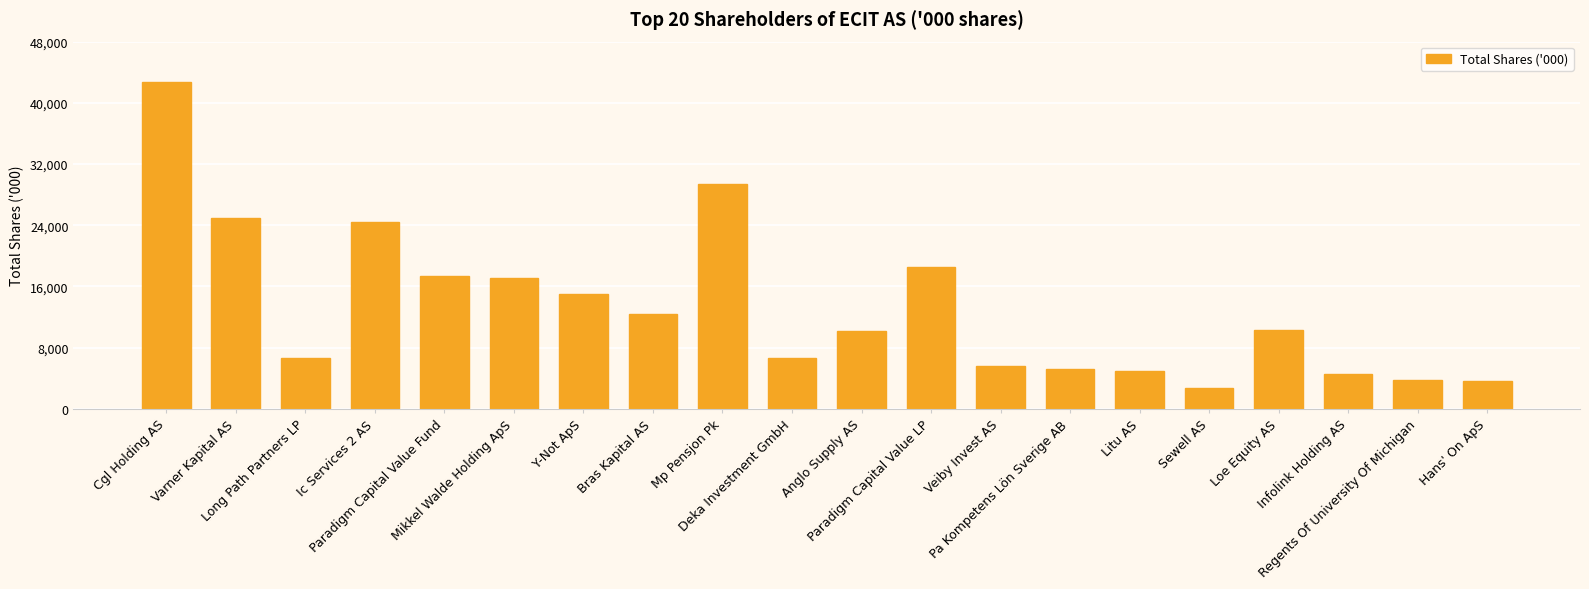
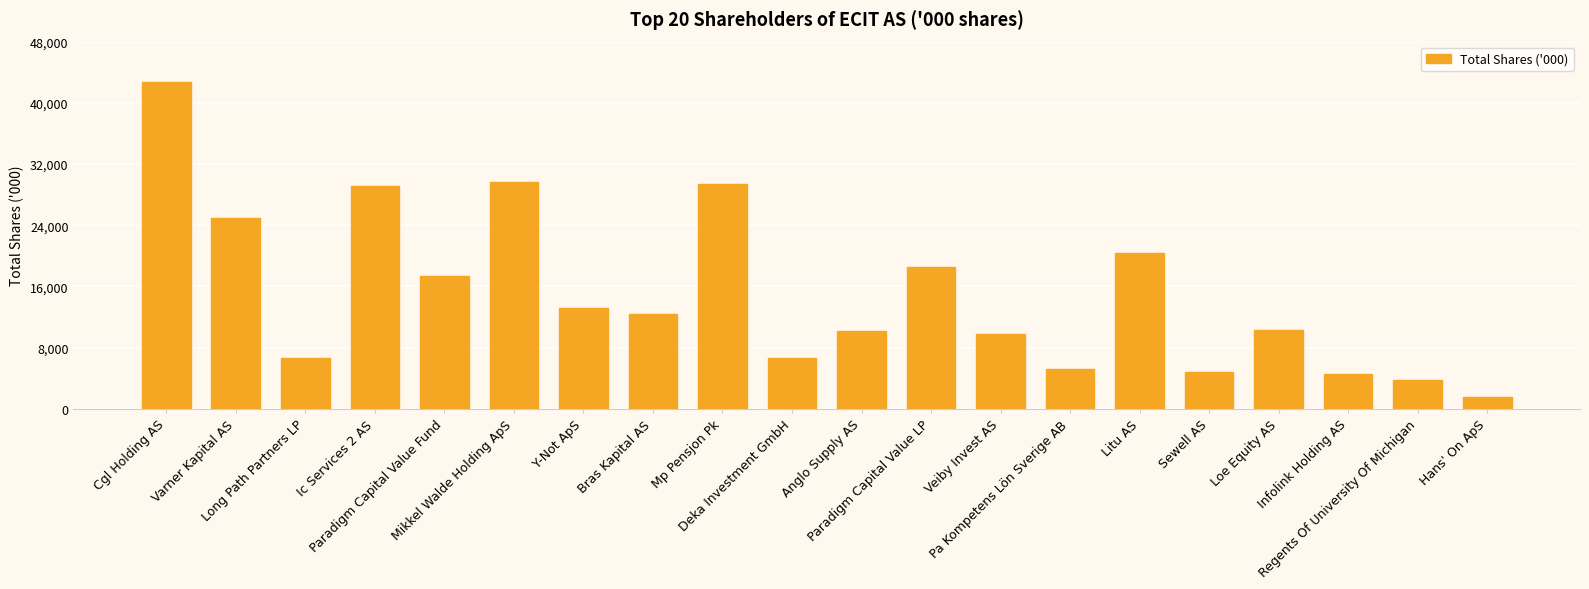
Ic Services 2 AS: 24,000 -> 29,000
Mikkel Walde Holding ApS: 17,000 -> 30,000
Y-Not ApS: 15,000 -> 13,000
Veiby Invest AS: 6,000 -> 10,000
Litu AS: 5,000 -> 20,000
Sewell AS: 3,000 -> 5,000
Hans' On ApS: 4,000 -> 2,000
